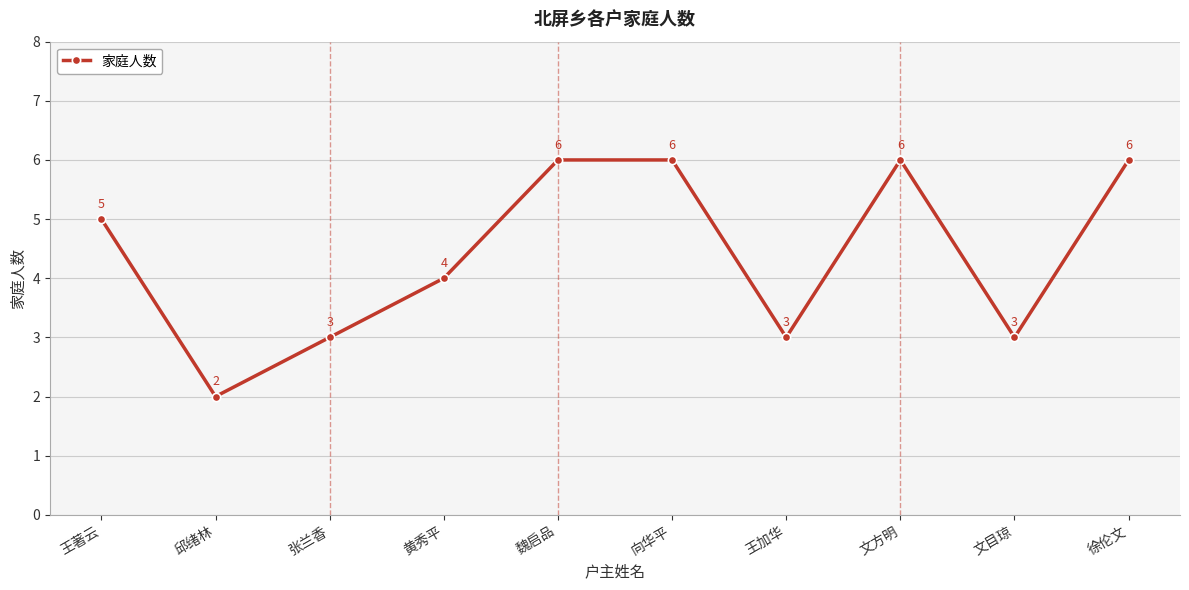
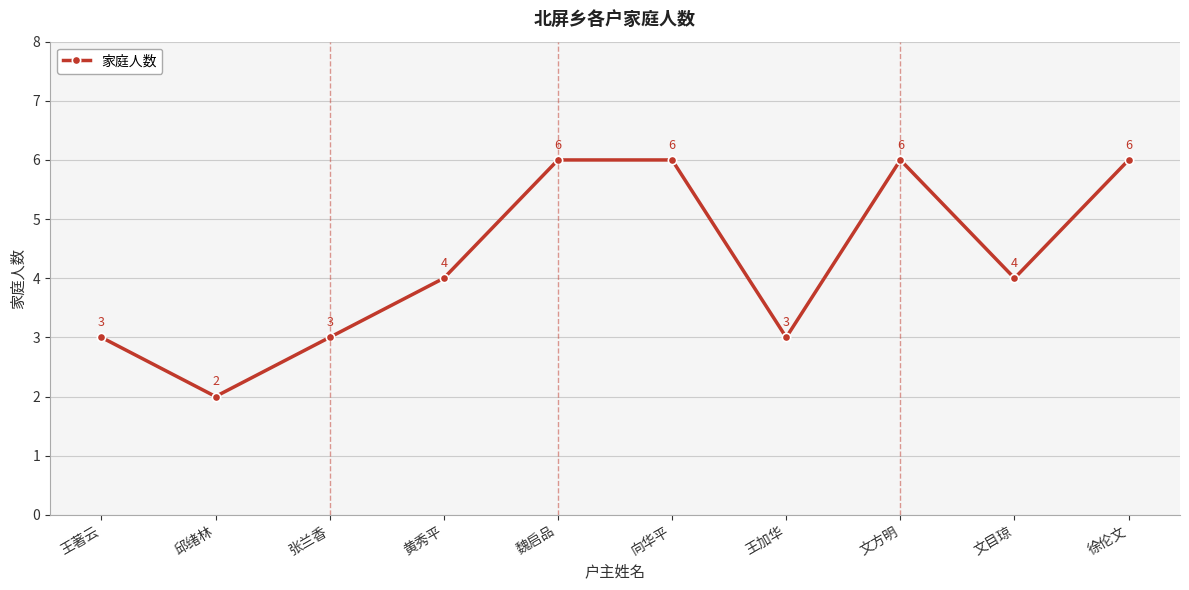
王著云: 5 -> 3
文目琼: 3 -> 4
